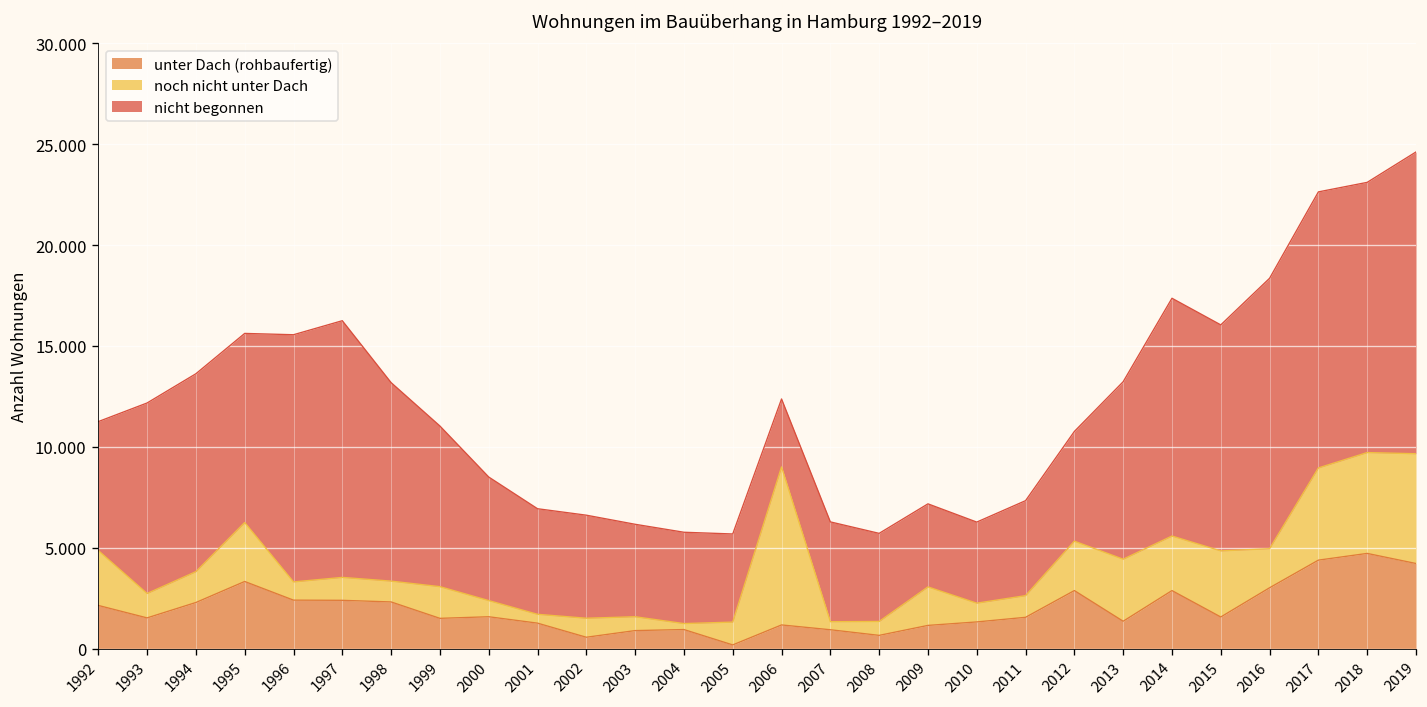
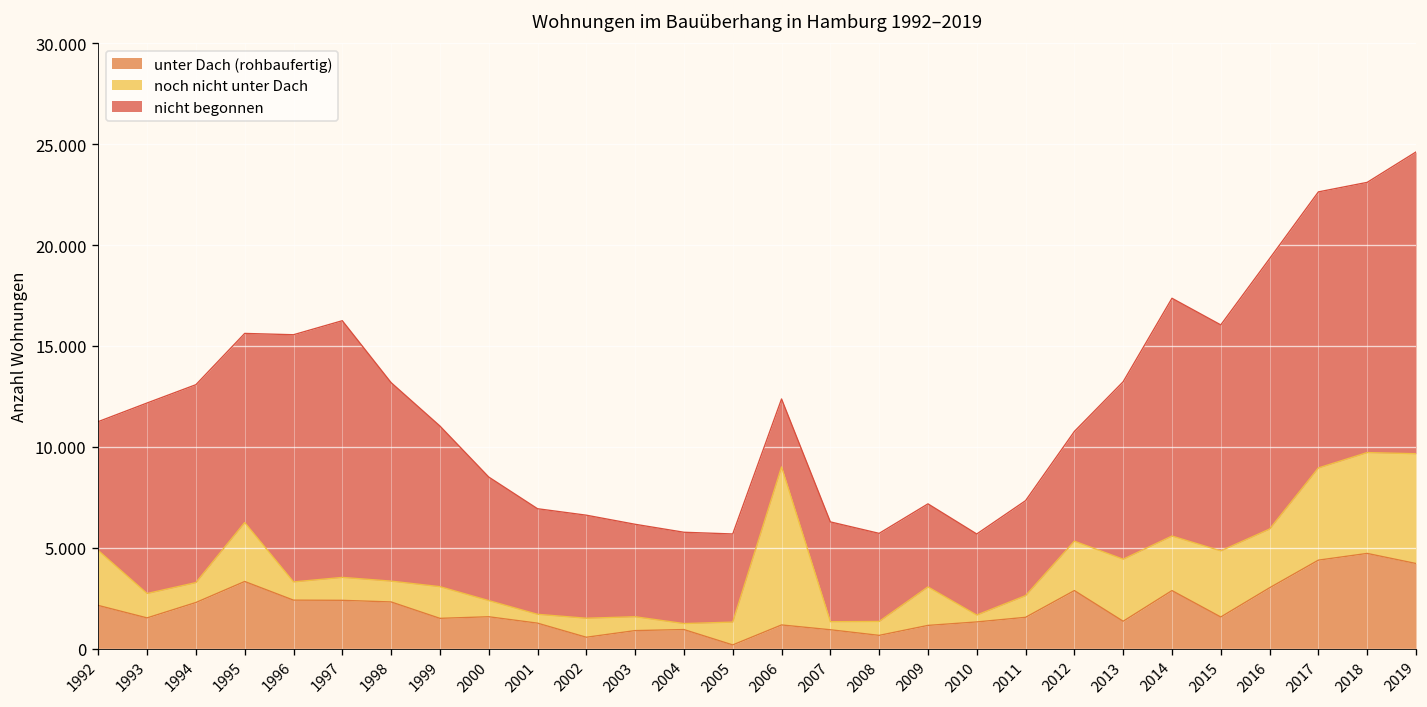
noch nicht unter Dach, 1994: 1.5 -> 1.0
noch nicht unter Dach, 2010: 0.9 -> 0.3
noch nicht unter Dach, 2016: 1.9 -> 2.9
